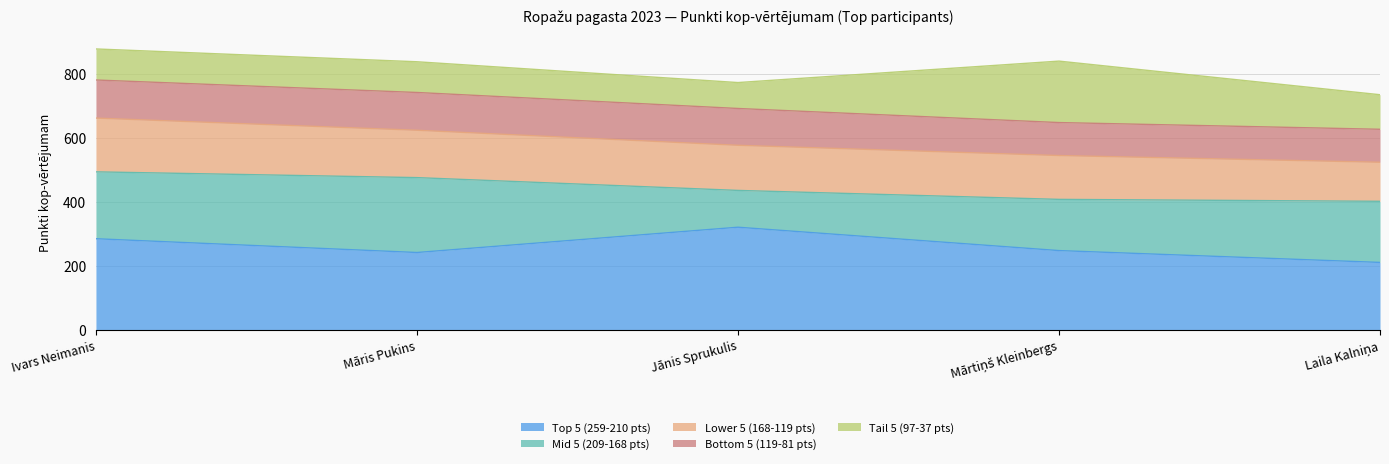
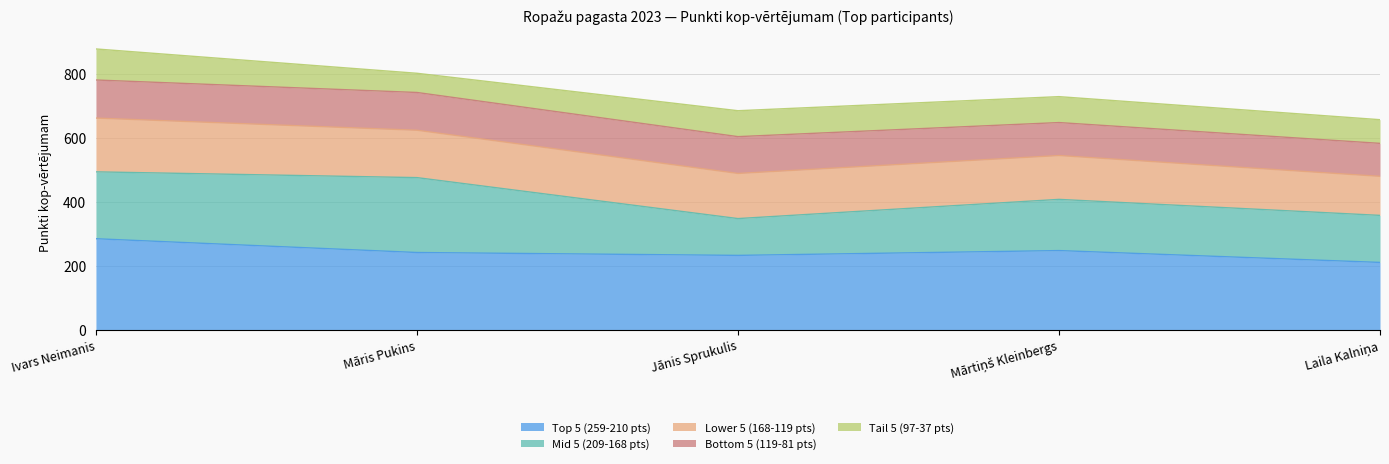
Tail 5 (97-37 pts), Māris Pukins: 100 -> 60
Top 5 (259-210 pts), Jānis Sprukulis: 320 -> 230
Tail 5 (97-37 pts), Mārtiņš Kleinbergs: 190 -> 80
Mid 5 (209-168 pts), Laila Kalniņa: 190 -> 150
Tail 5 (97-37 pts), Laila Kalniņa: 110 -> 70
